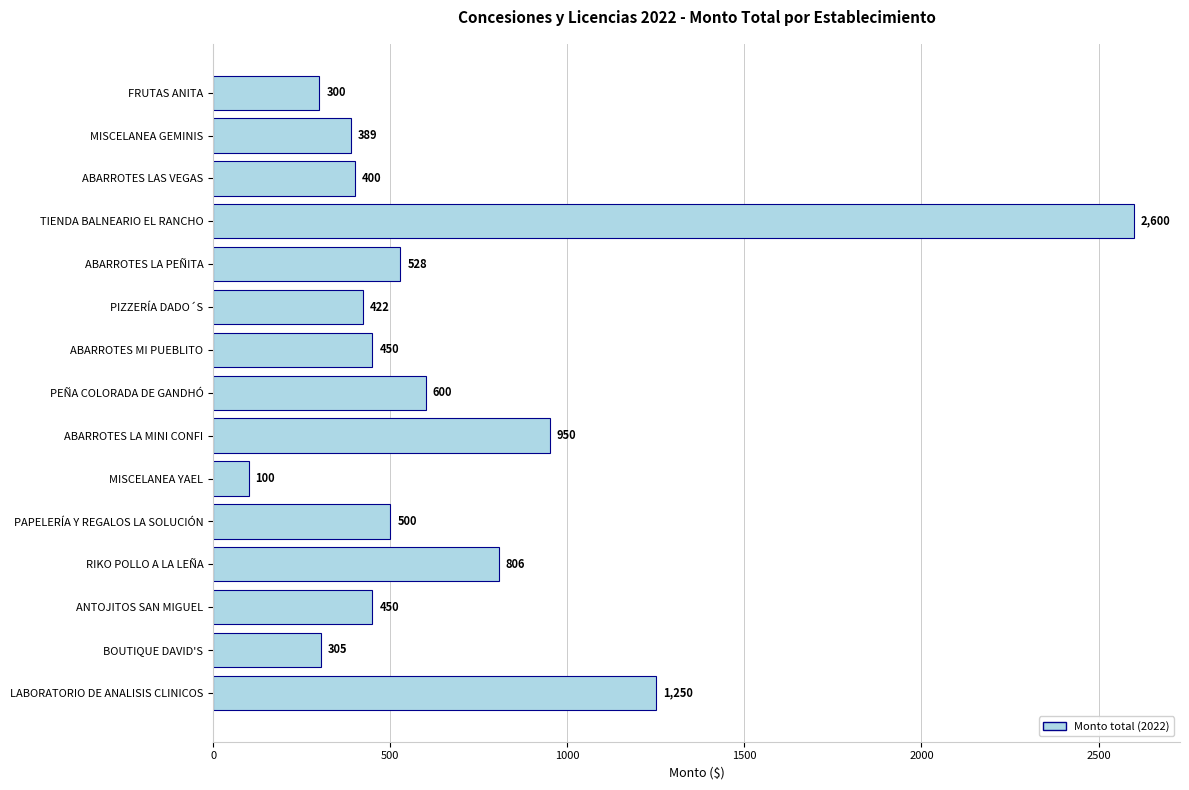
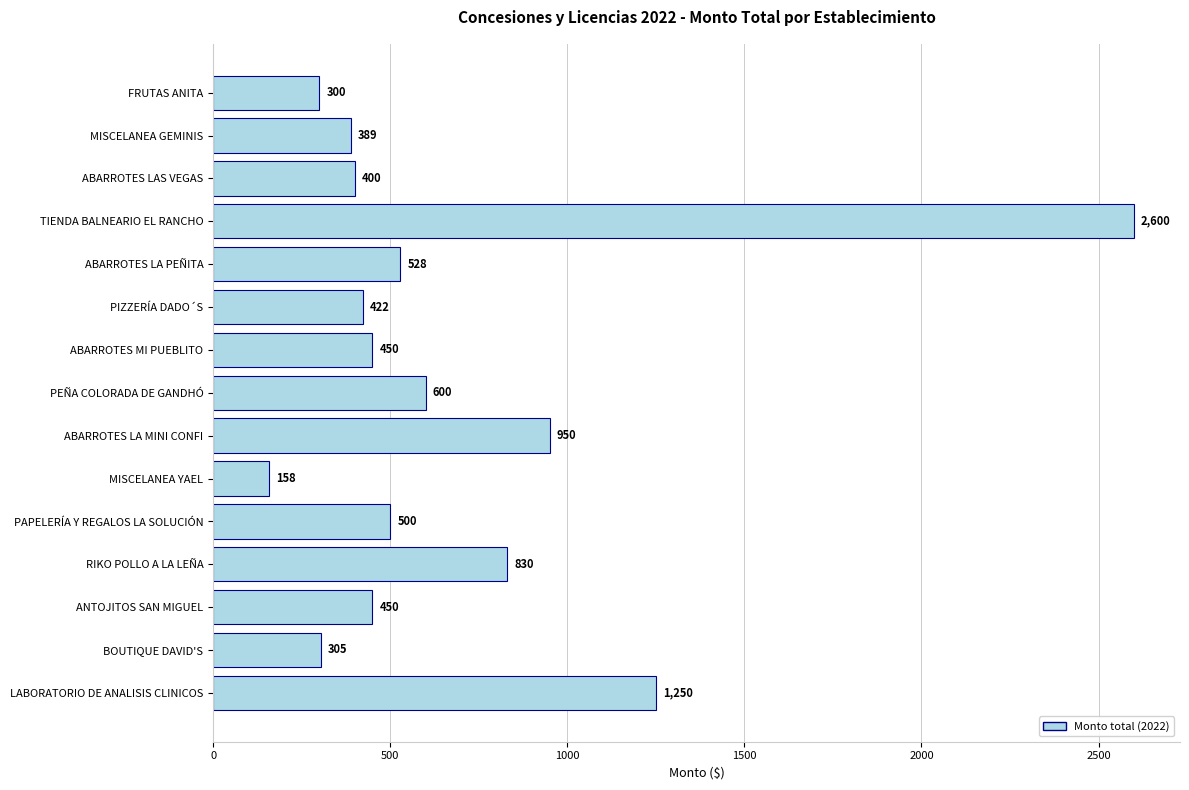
MISCELANEA YAEL: 100 -> 158
RIKO POLLO A LA LEÑA: 806 -> 830
